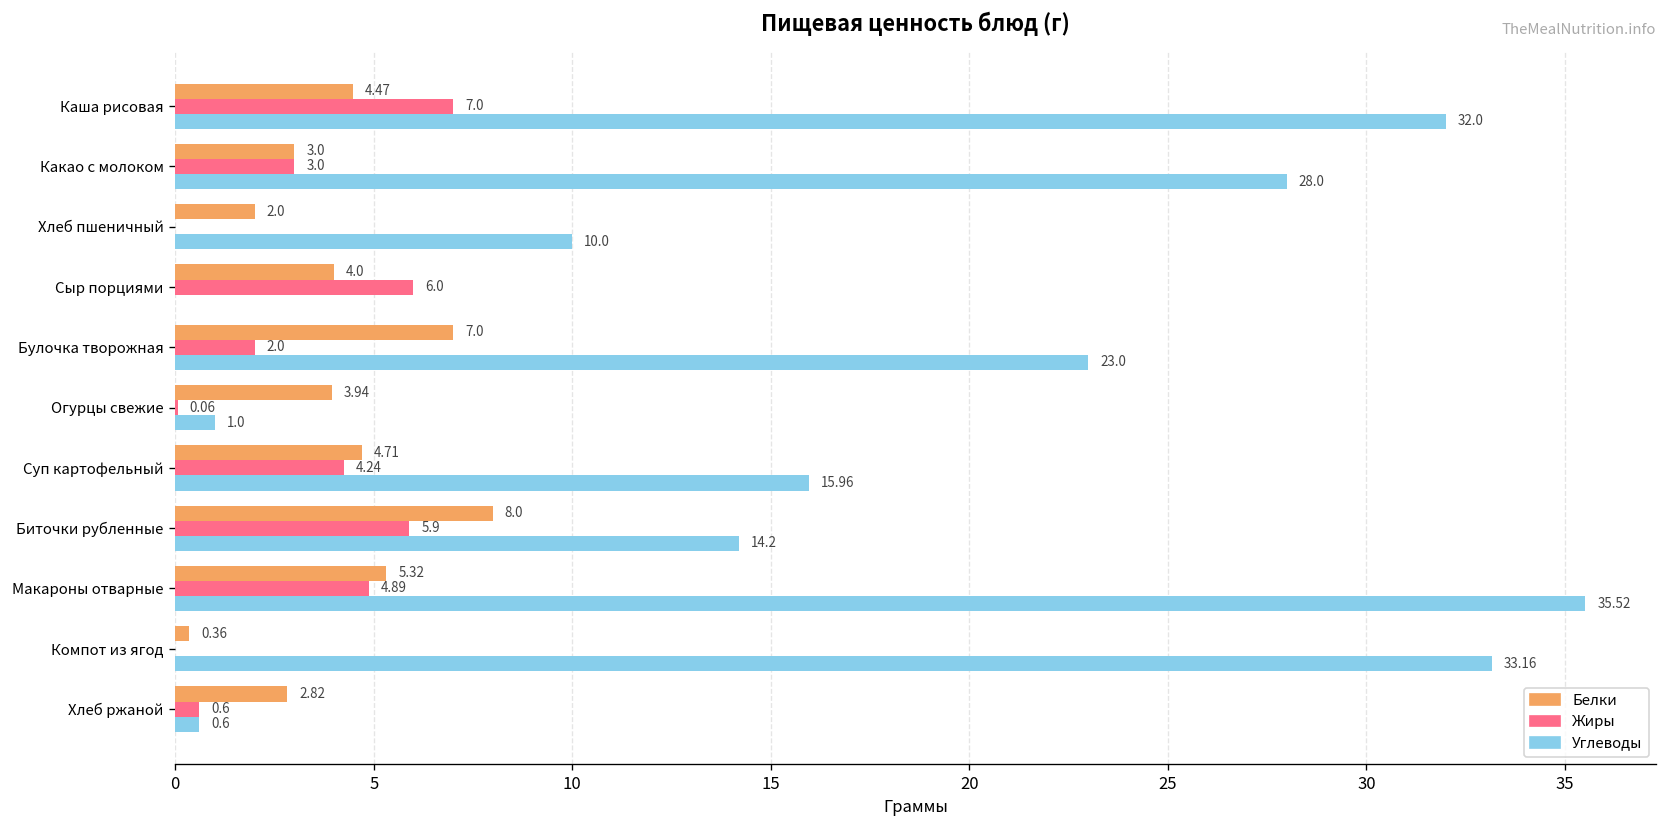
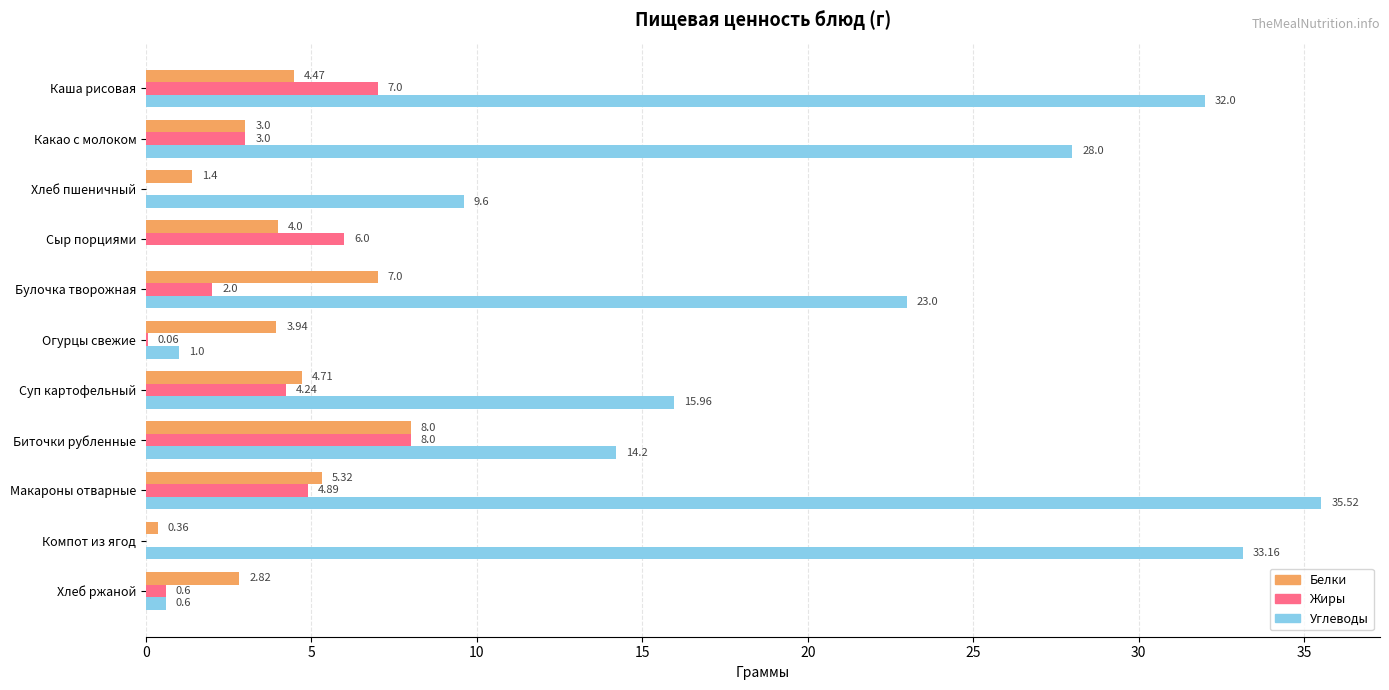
Белки, Хлеб пшеничный: 2.0 -> 1.4
Углеводы, Хлеб пшеничный: 10.0 -> 9.6
Жиры, Биточки рубленные: 5.9 -> 8.0
